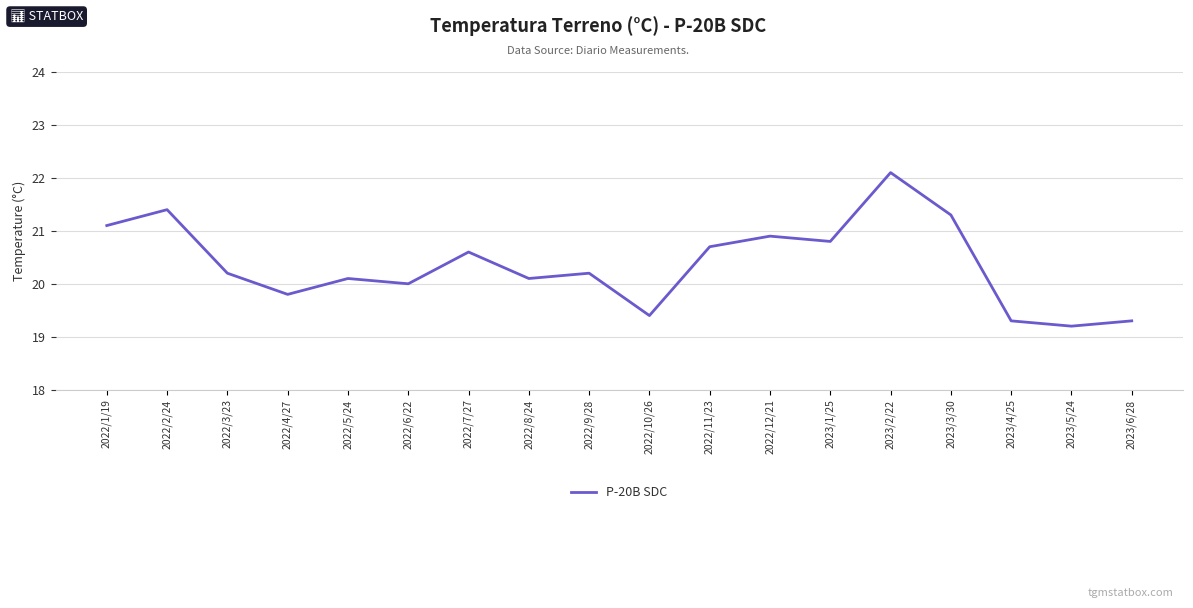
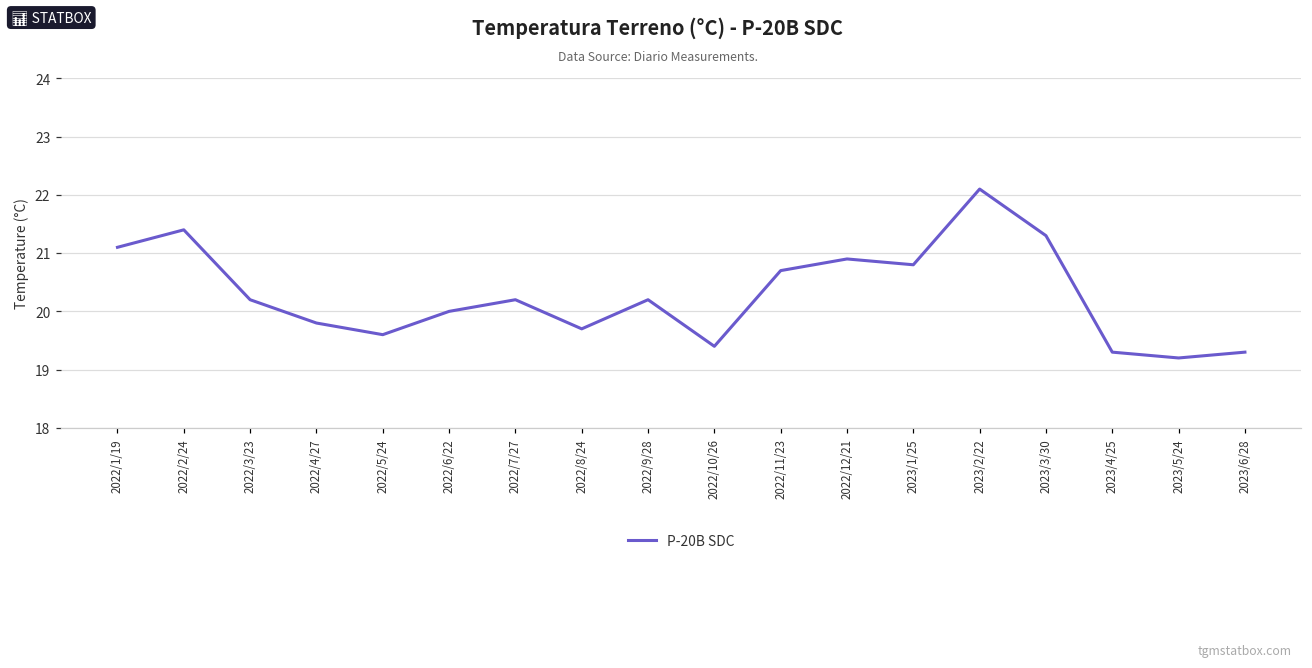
2022/5/24: 20.1 -> 19.6
2022/7/27: 20.6 -> 20.2
2022/8/24: 20.1 -> 19.7
